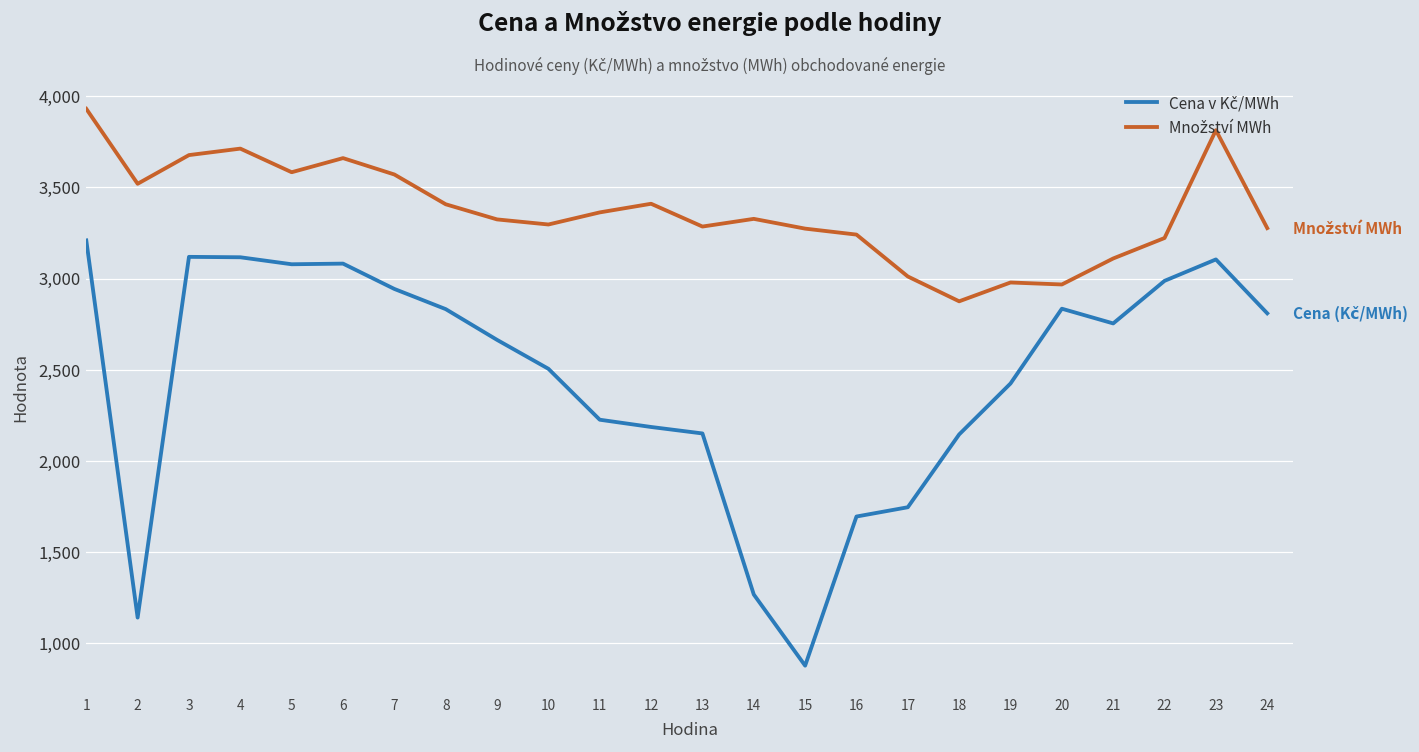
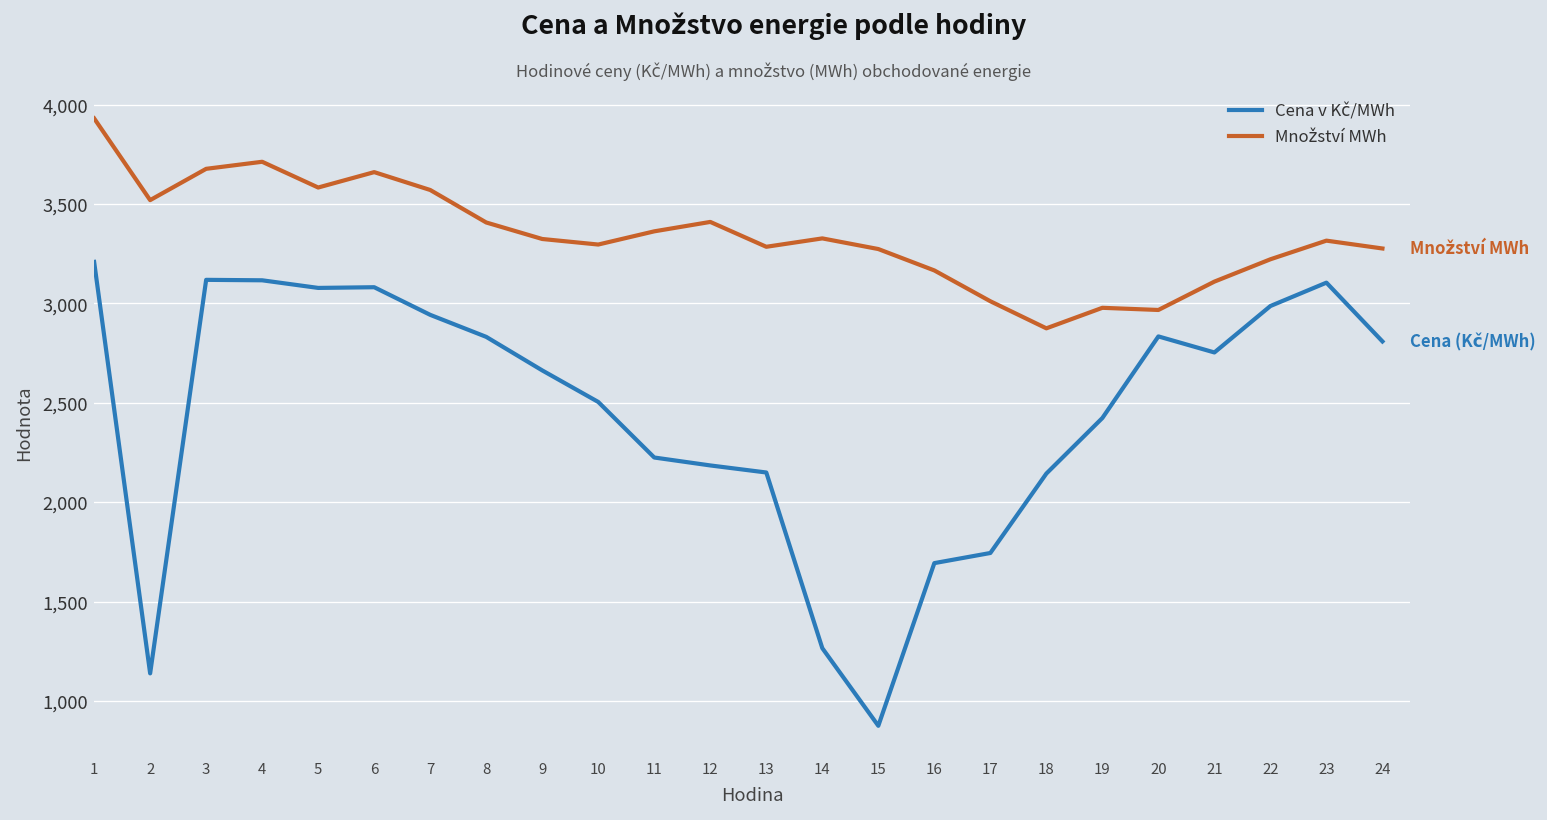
Množství MWh, 16: 3,240 -> 3,170
Množství MWh, 23: 3,810 -> 3,320
